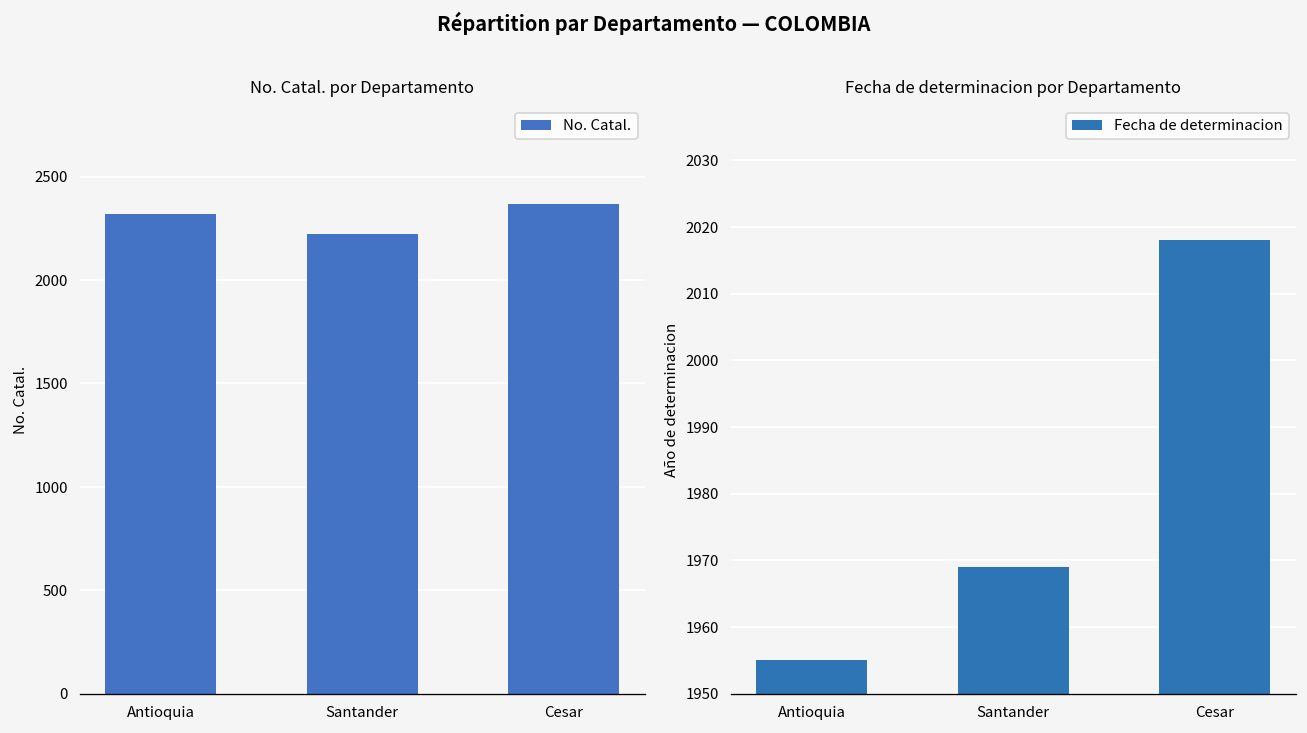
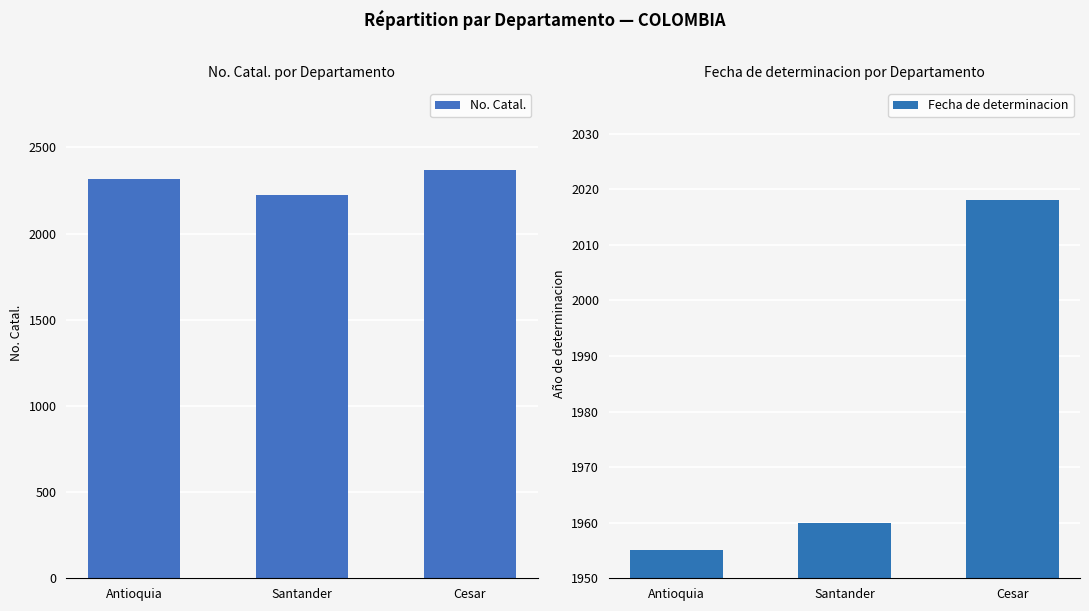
Fecha de determinacion por Departamento, Santander: 1969 -> 1960
